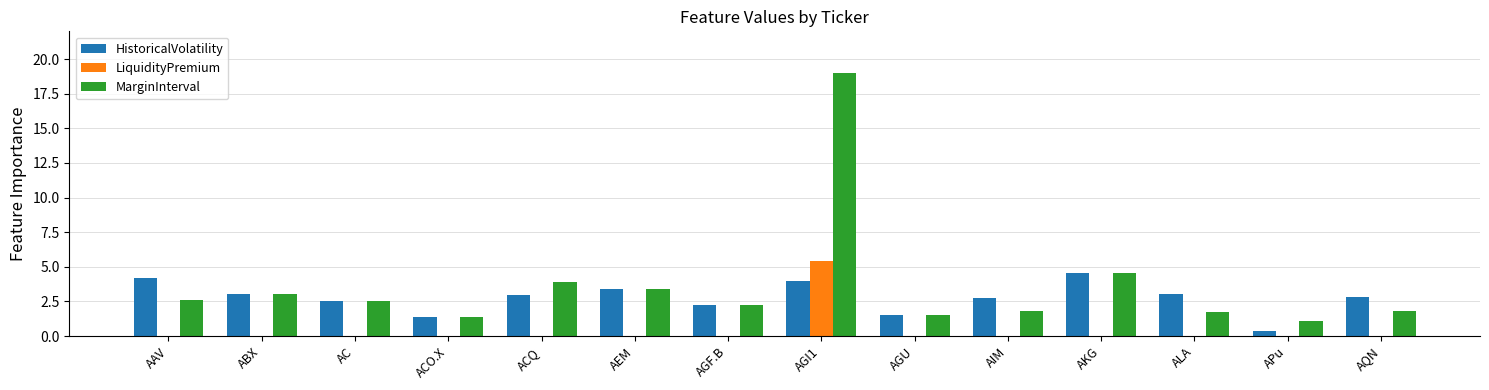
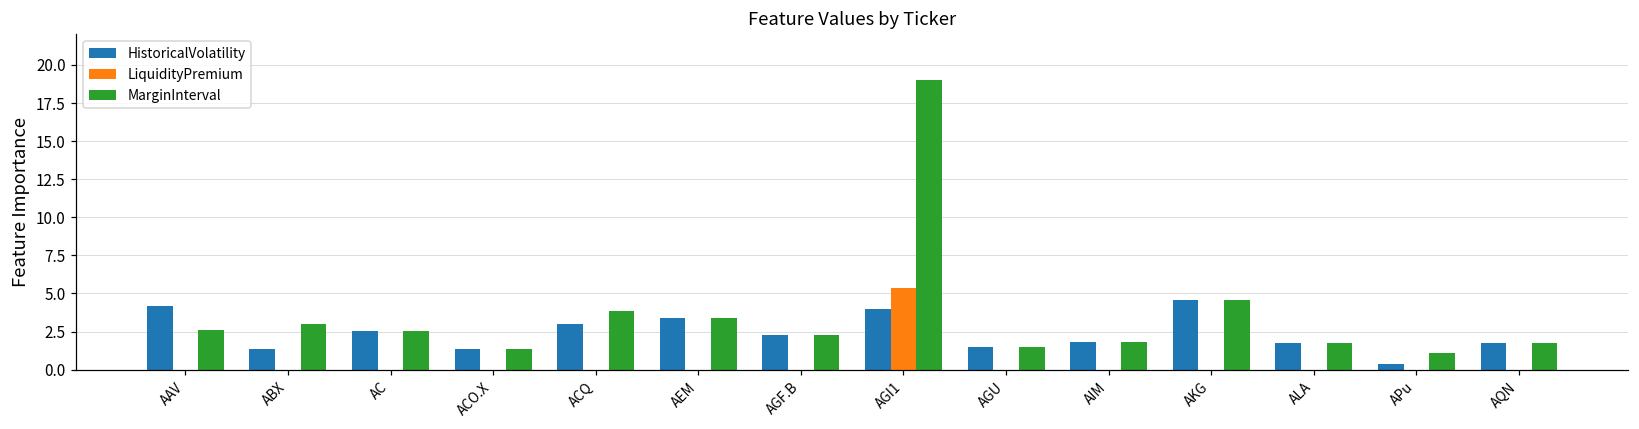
HistoricalVolatility, ABX: 3.0 -> 1.4
HistoricalVolatility, AIM: 2.7 -> 1.8
HistoricalVolatility, ALA: 3.0 -> 1.8
HistoricalVolatility, AQN: 2.9 -> 1.8
